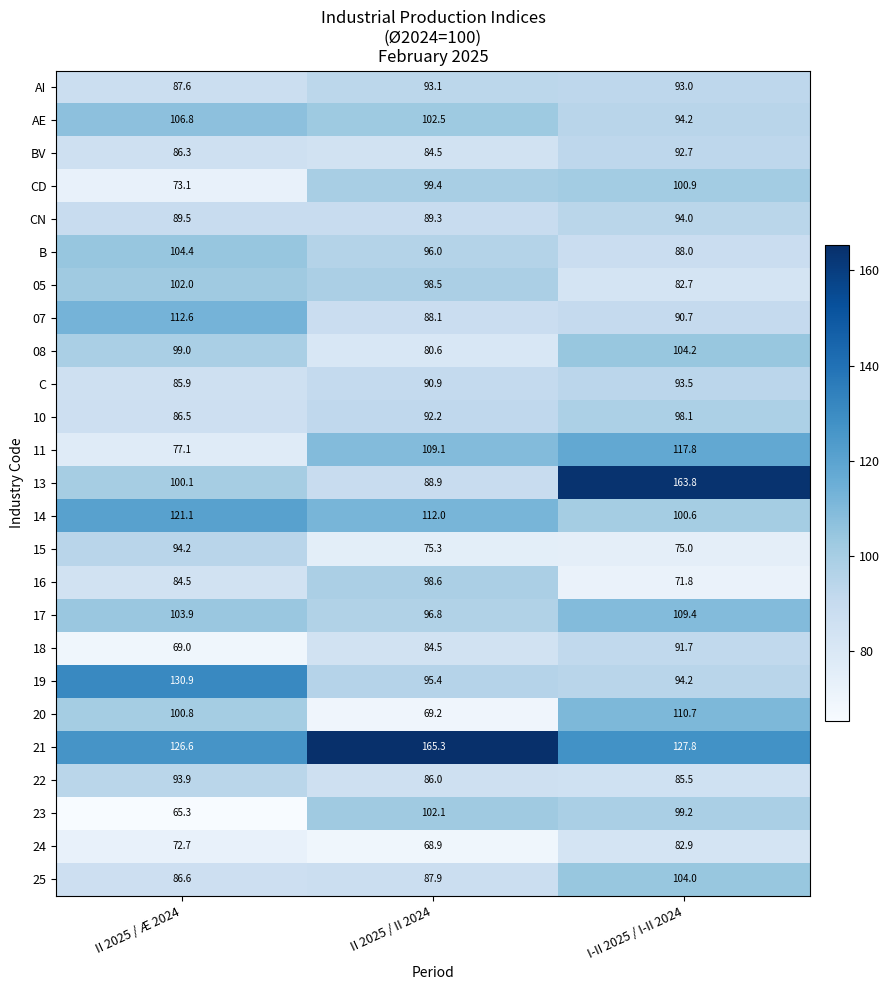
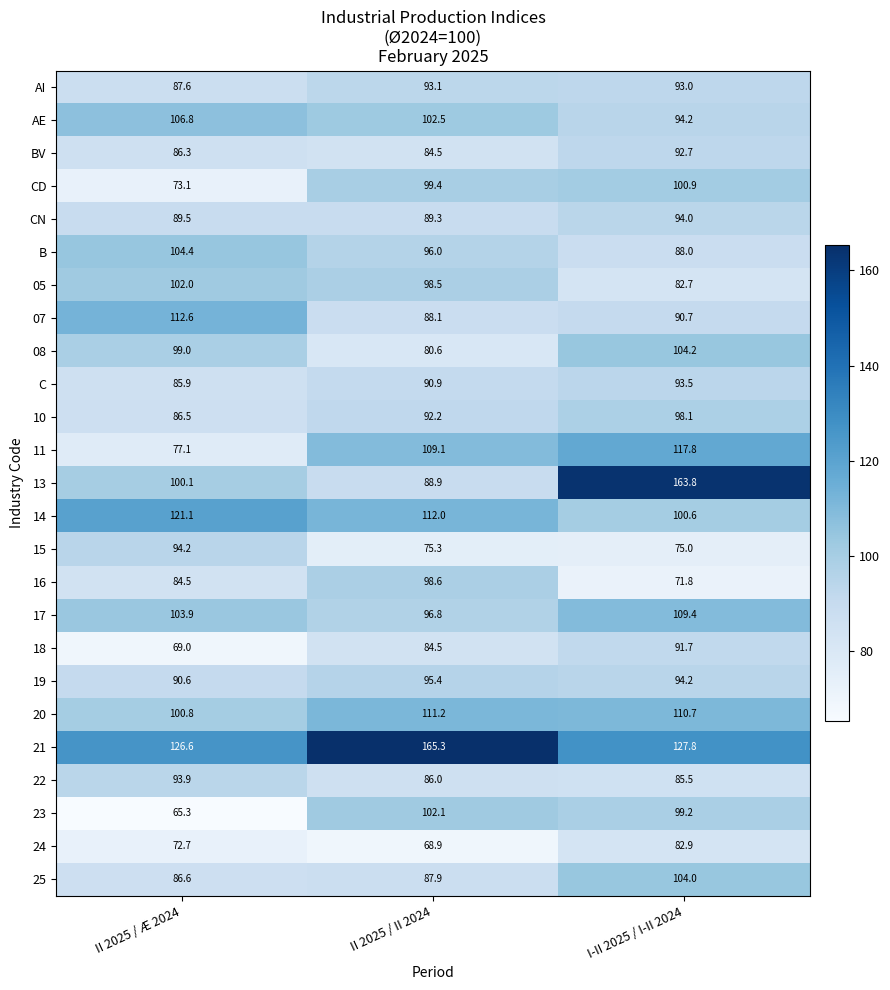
19, II 2025 / Æ 2024: 130.9 -> 90.6
20, II 2025 / II 2024: 69.2 -> 111.2
